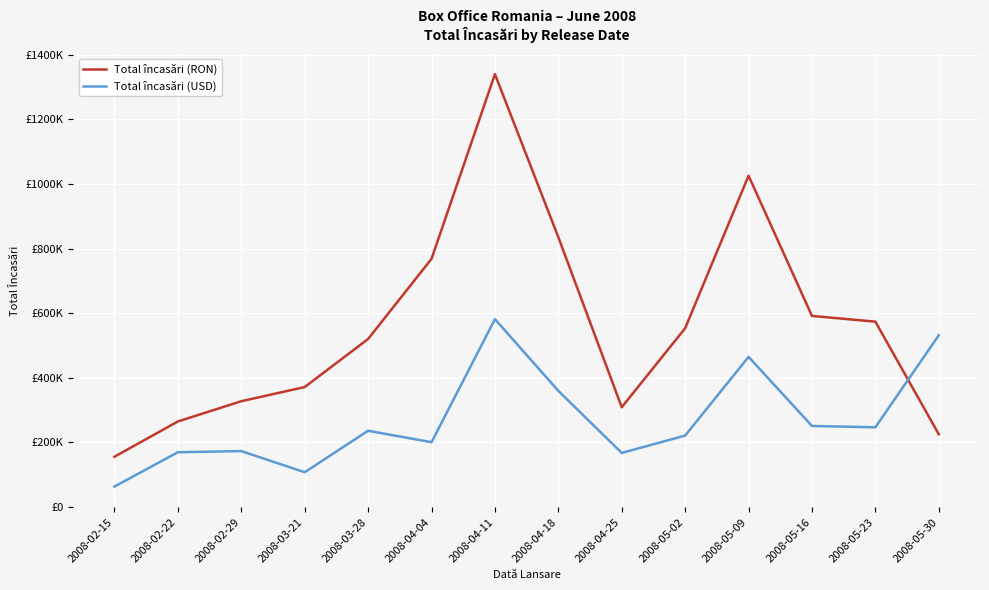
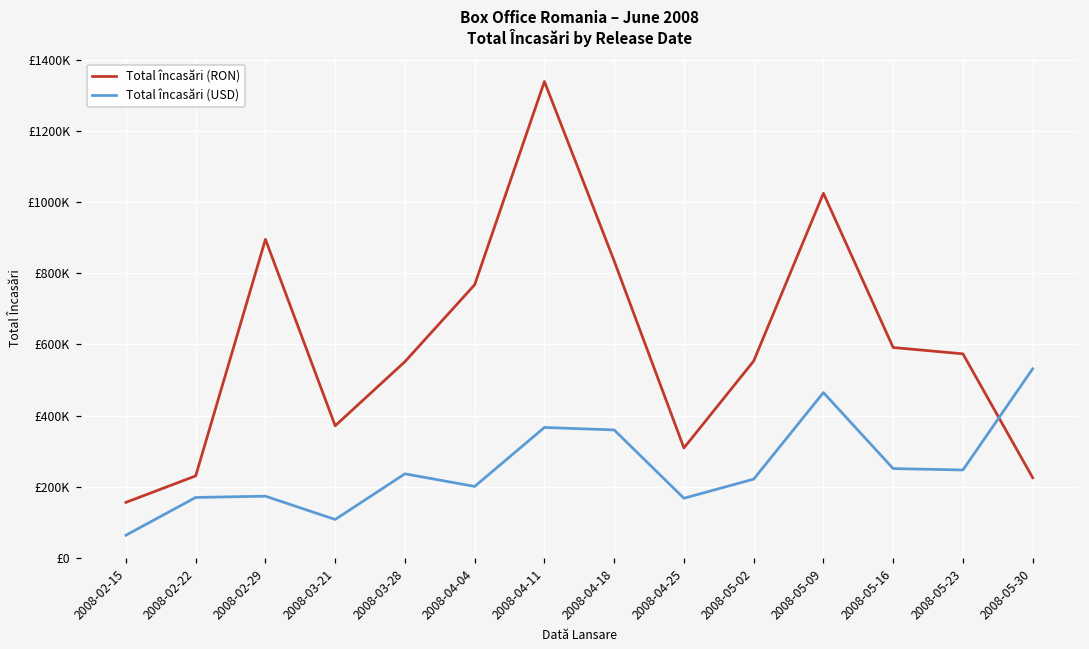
Total încasări (RON), 2008-02-22: £260000 -> £230000
Total încasări (RON), 2008-02-29: £330000 -> £900000
Total încasări (RON), 2008-03-28: £520000 -> £550000
Total încasări (USD), 2008-04-11: £580000 -> £370000
